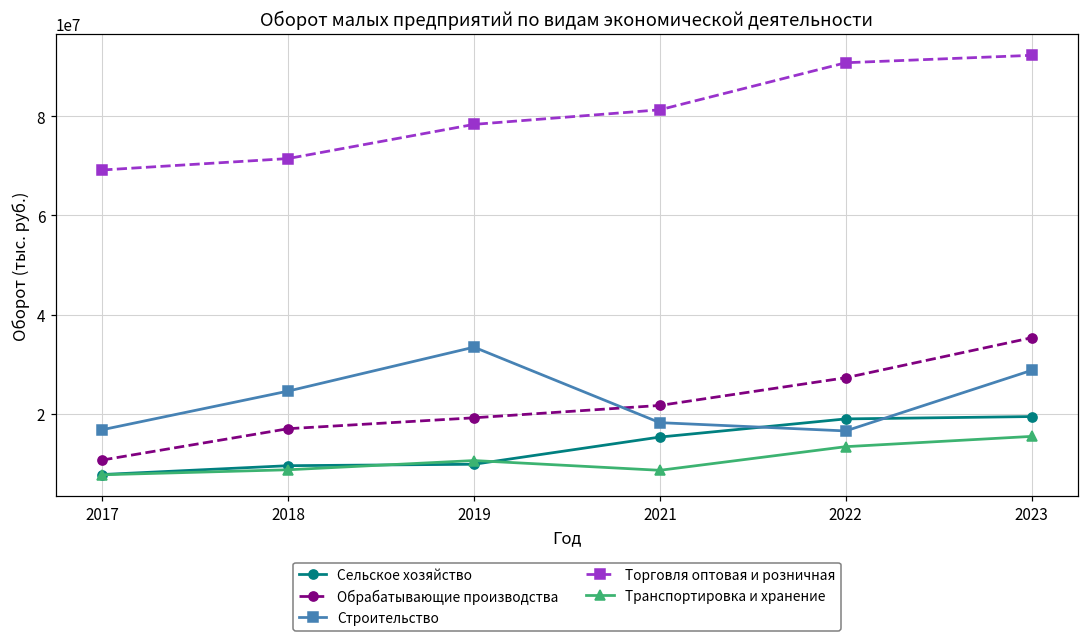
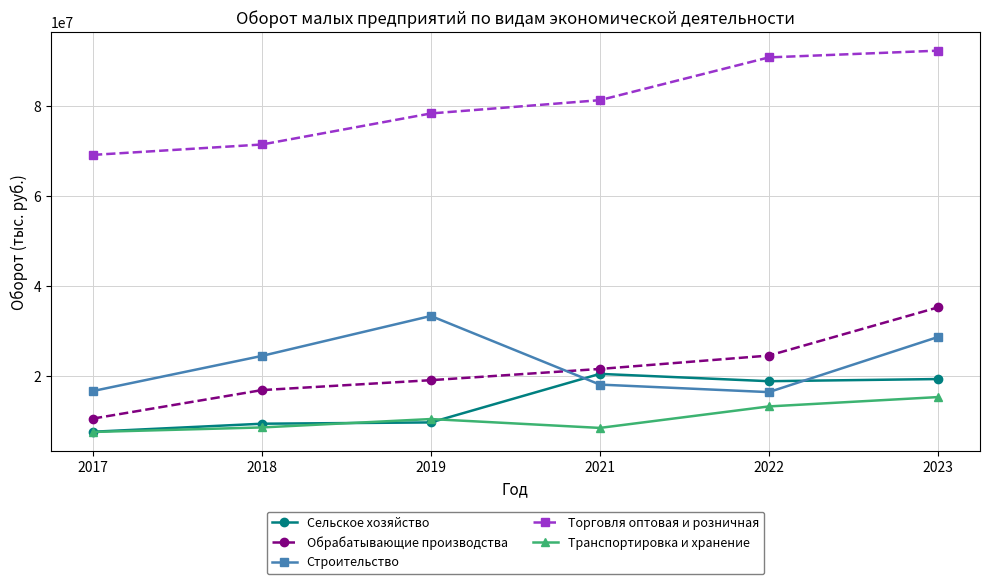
Сельское хозяйство, 2021: 15000000 -> 21000000
Обрабатывающие производства, 2022: 27000000 -> 25000000
